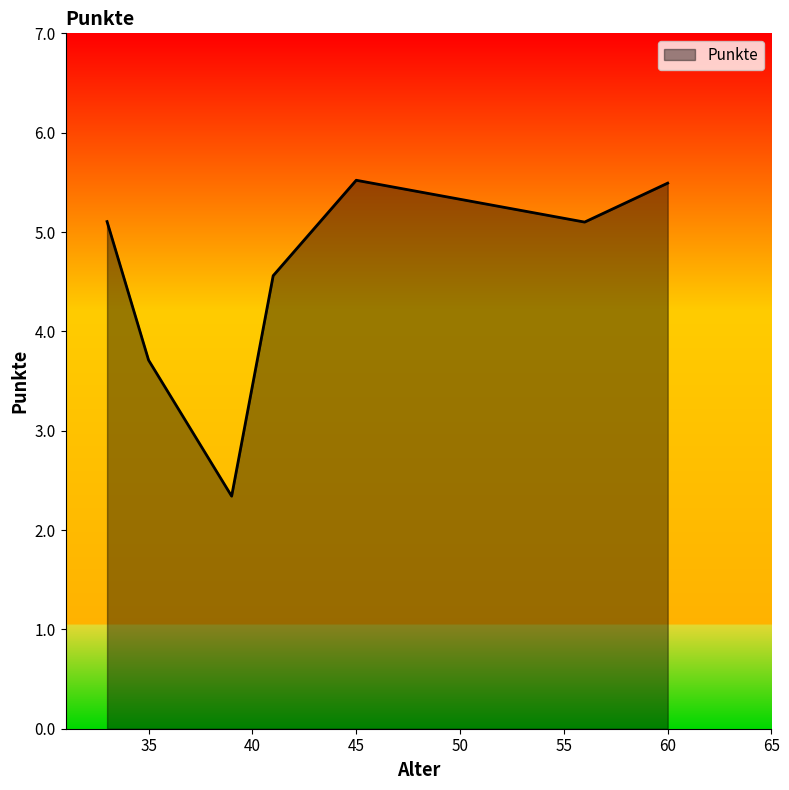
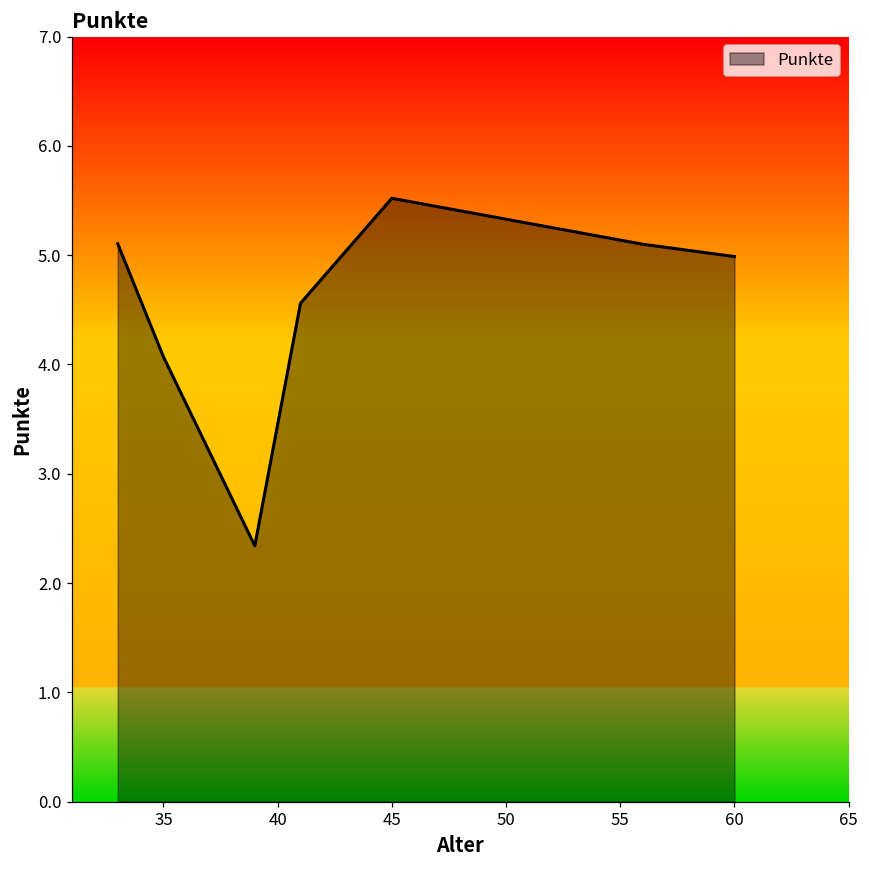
35: 3.7 -> 4.1
60: 5.5 -> 5.0
